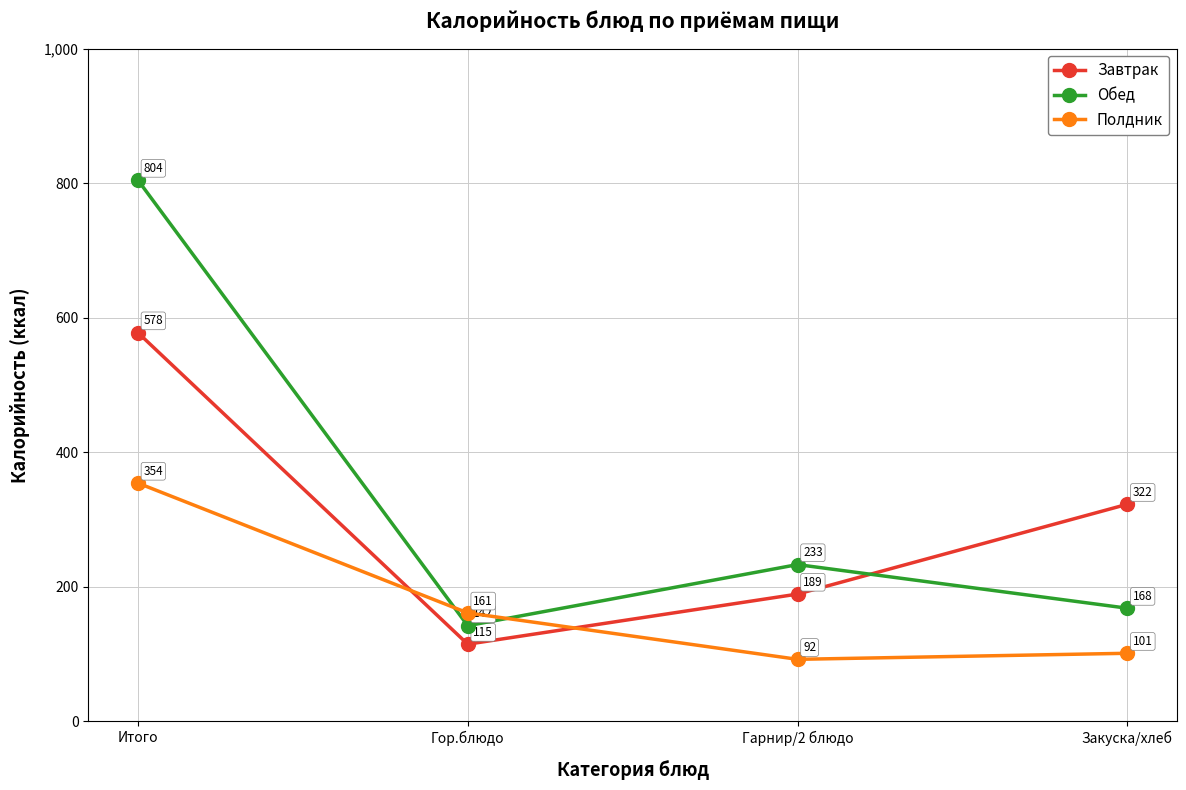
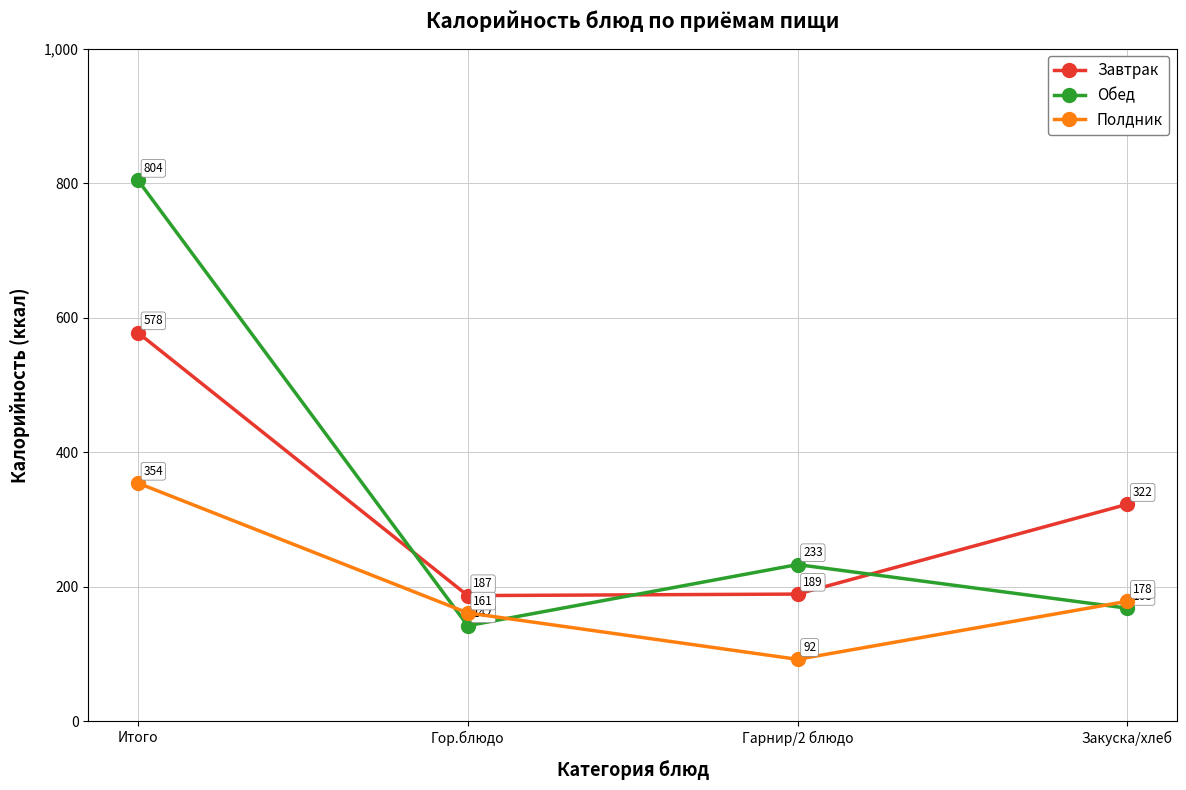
Завтрак, Гор.блюдо: 115 -> 187
Полдник, Закуска/хлеб: 101 -> 178
